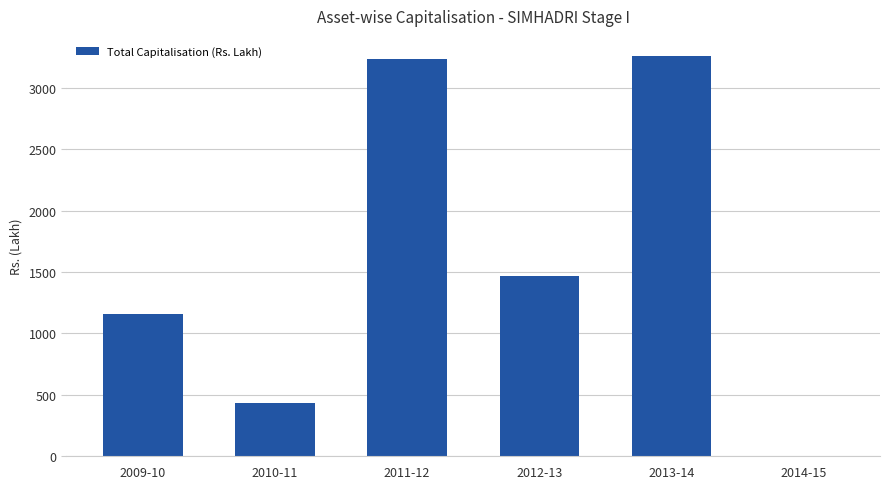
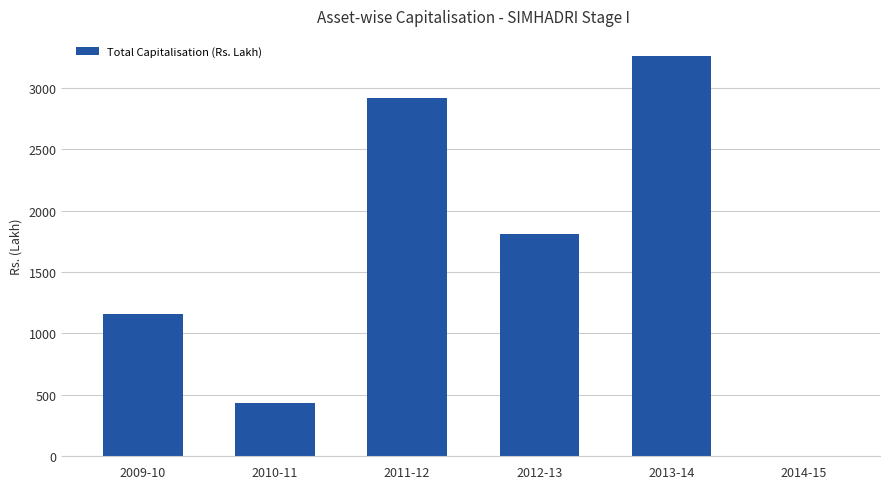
2011-12: 3230 -> 2920
2012-13: 1470 -> 1810
